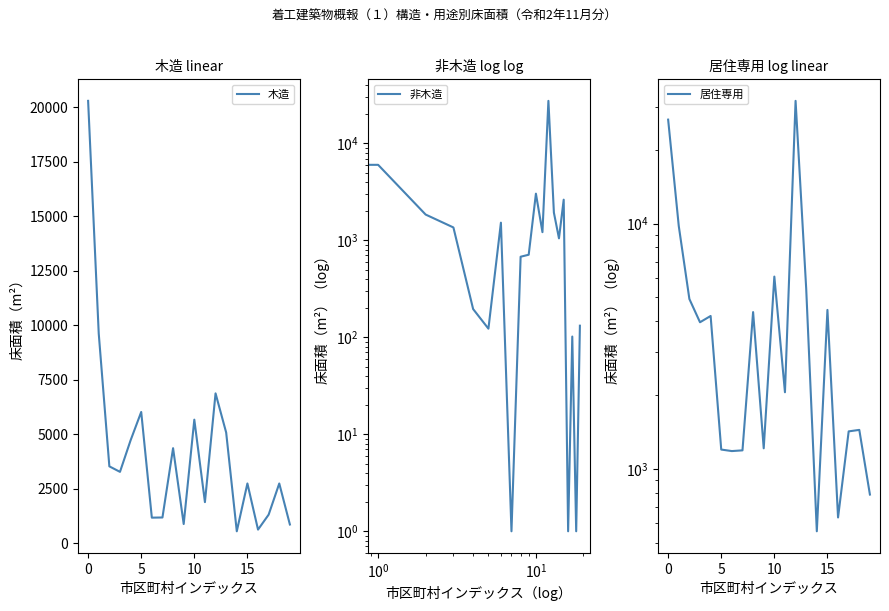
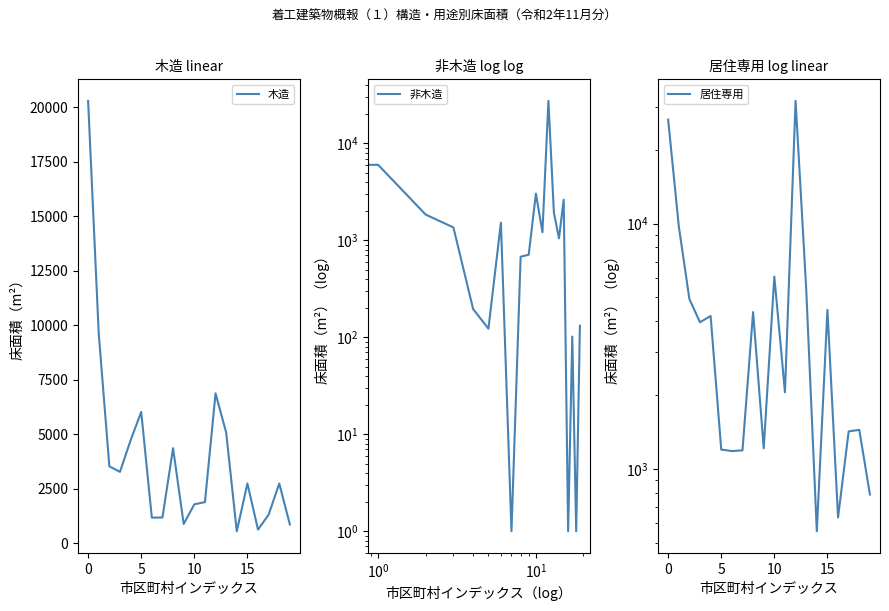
木造 linear, 10: 5700 -> 1800
